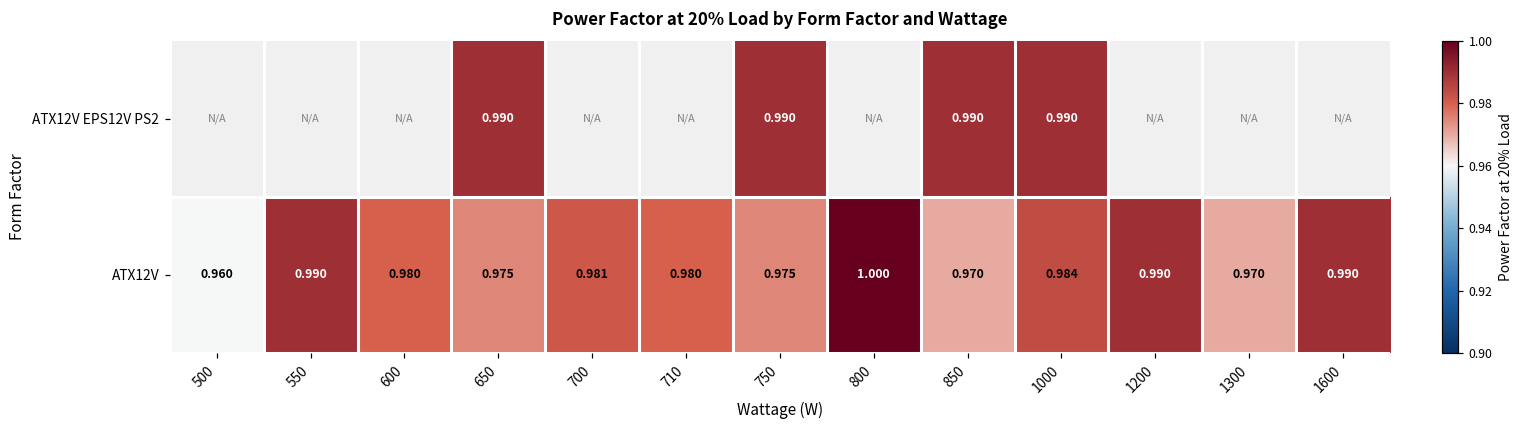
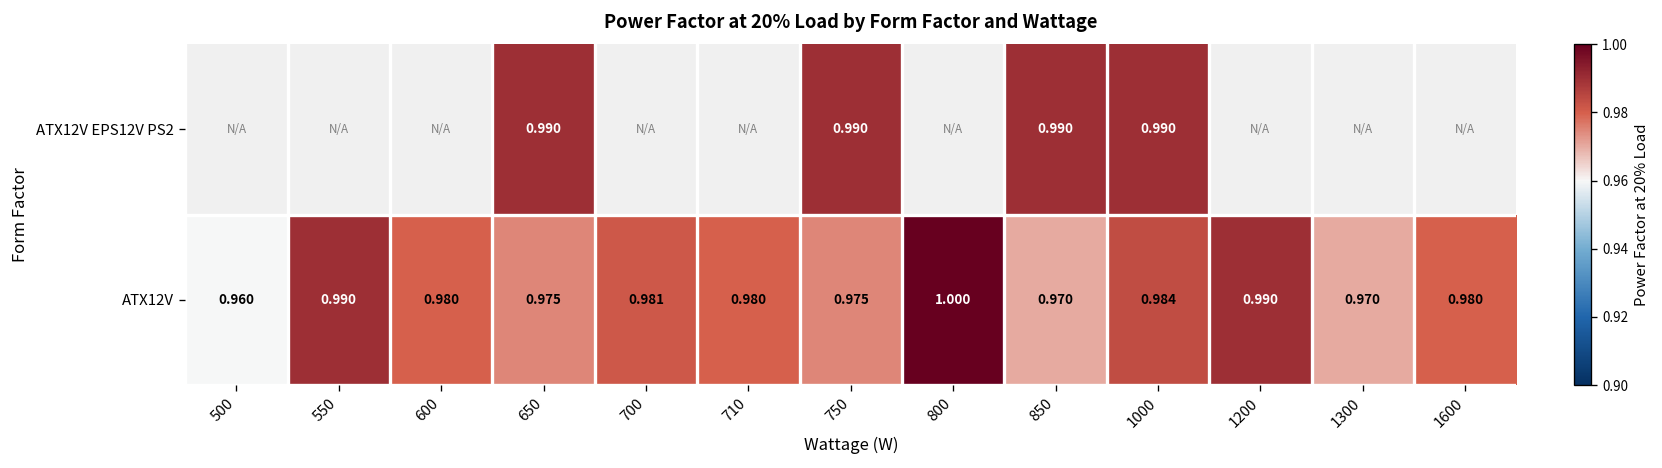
ATX12V, 1600: 0.990 -> 0.980
